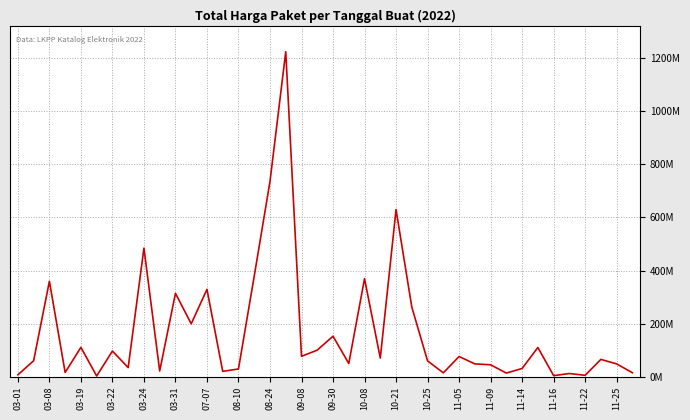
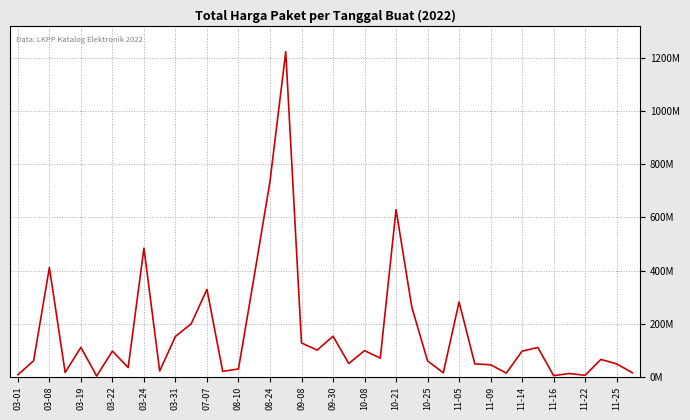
03-08: 360000000 -> 410000000
03-31: 310000000 -> 150000000
09-08: 80000000 -> 130000000
10-08: 370000000 -> 100000000
11-05: 80000000 -> 280000000
11-14: 30000000 -> 100000000
